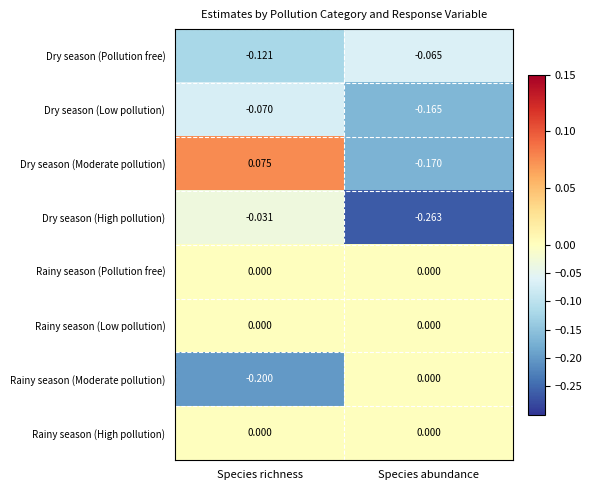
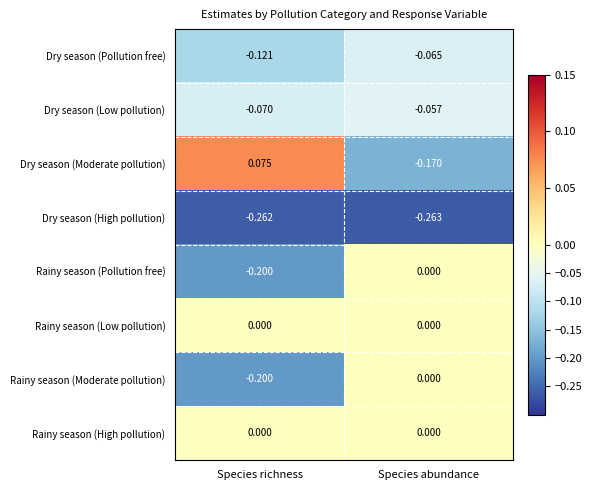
Dry season (Low pollution), Species abundance: -0.165 -> -0.057
Dry season (High pollution), Species richness: -0.031 -> -0.262
Rainy season (Pollution free), Species richness: 0.000 -> -0.200
